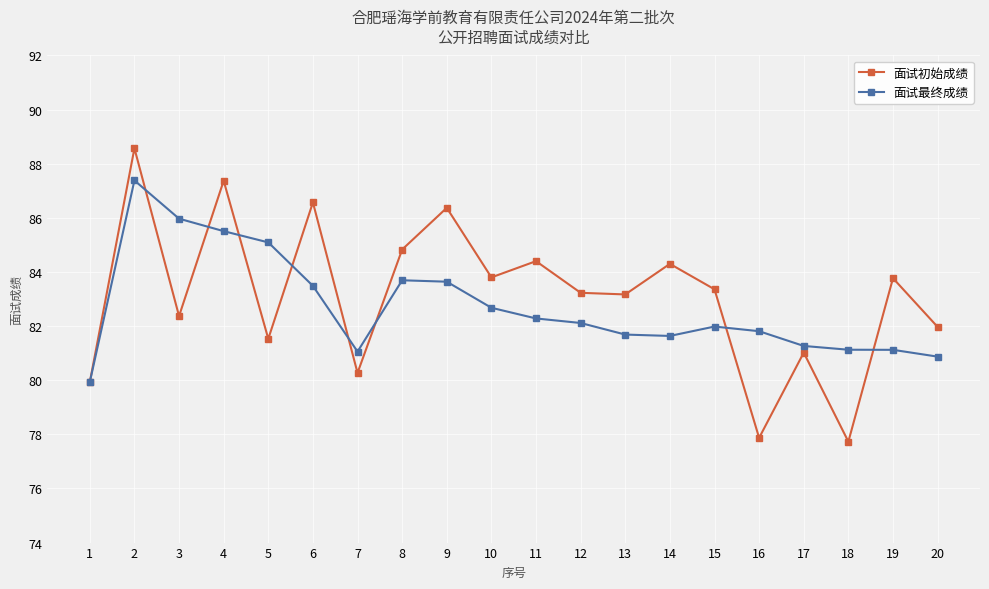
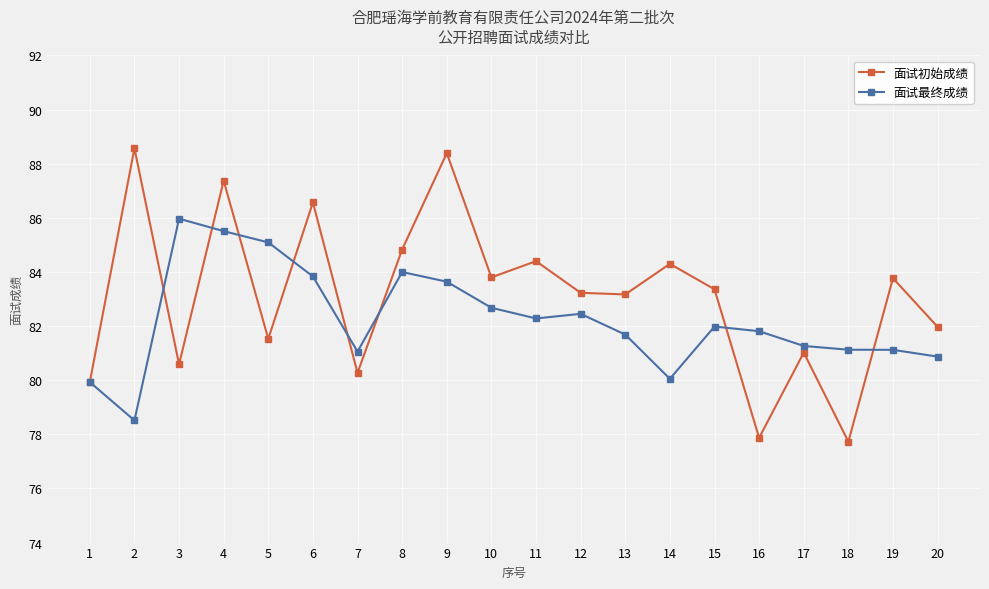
面试最终成绩, 2: 87.4 -> 78.5
面试初始成绩, 3: 82.4 -> 80.6
面试最终成绩, 6: 83.5 -> 83.8
面试最终成绩, 8: 83.7 -> 84.0
面试初始成绩, 9: 86.4 -> 88.4
面试最终成绩, 12: 82.1 -> 82.5
面试最终成绩, 14: 81.6 -> 80.1
